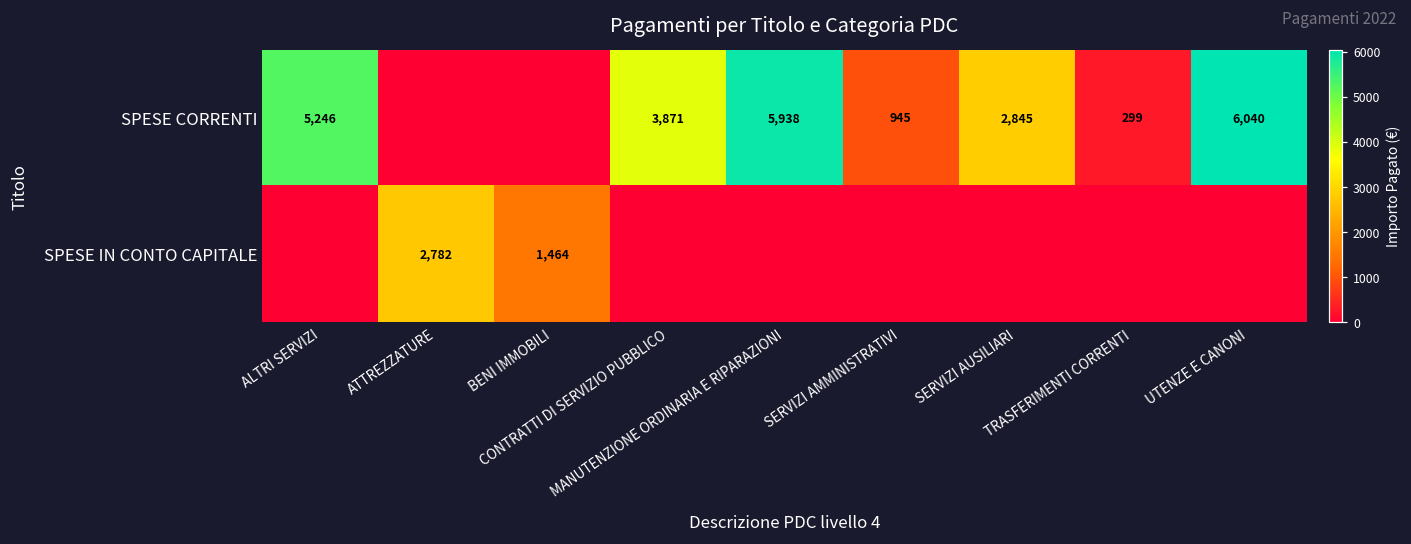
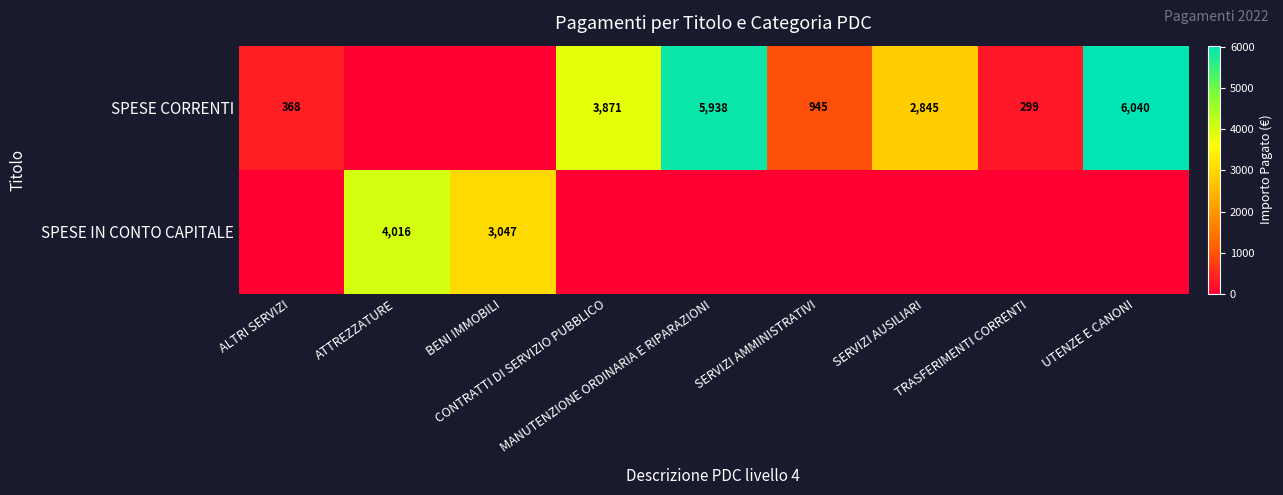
SPESE CORRENTI, ALTRI SERVIZI: 5,246 -> 368
SPESE IN CONTO CAPITALE, ATTREZZATURE: 2,782 -> 4,016
SPESE IN CONTO CAPITALE, BENI IMMOBILI: 1,464 -> 3,047
